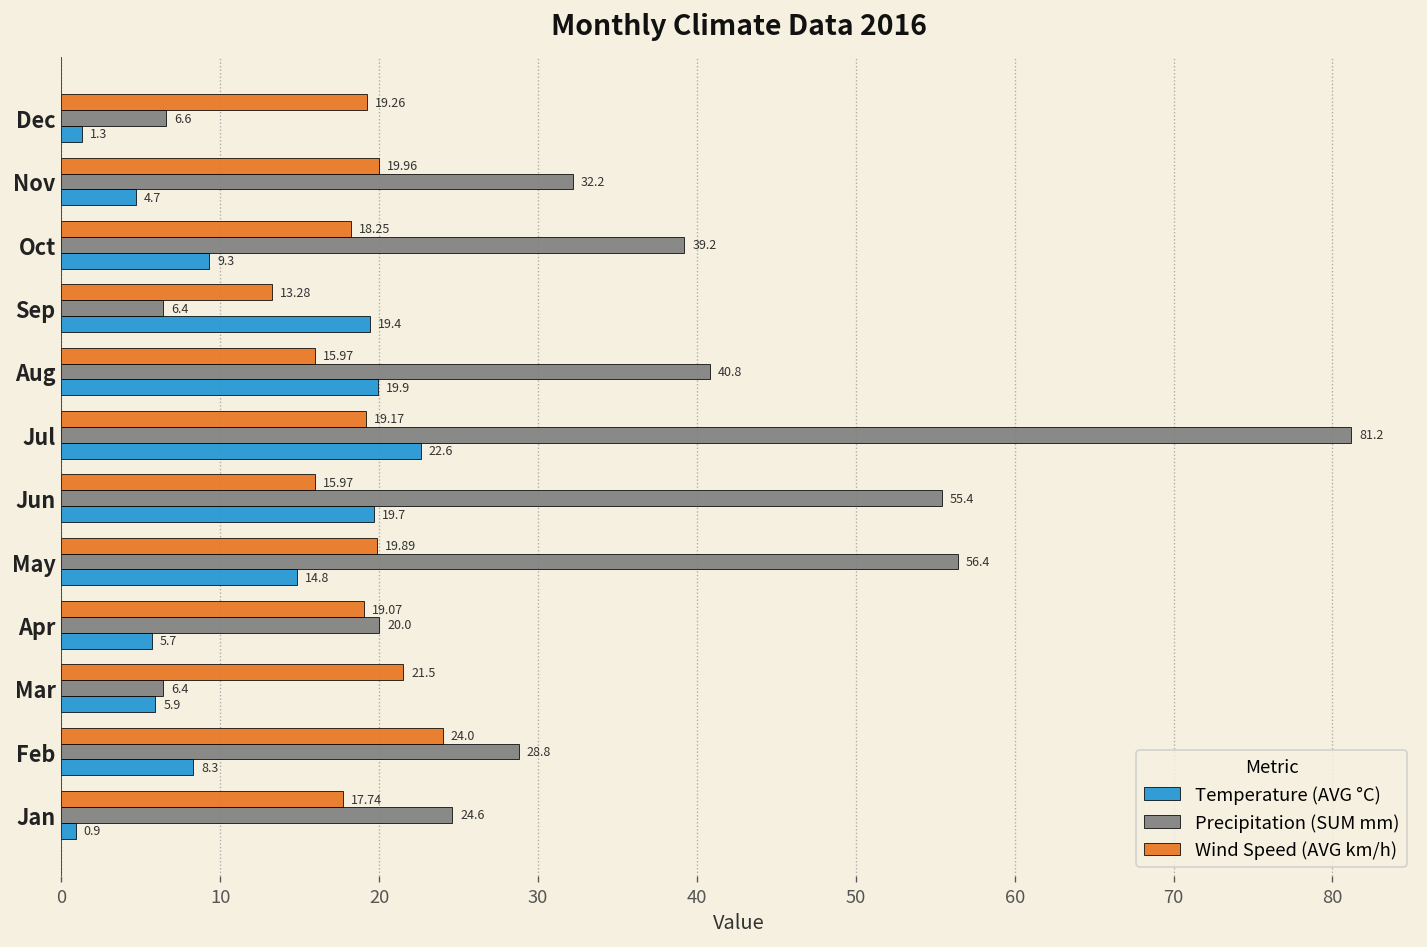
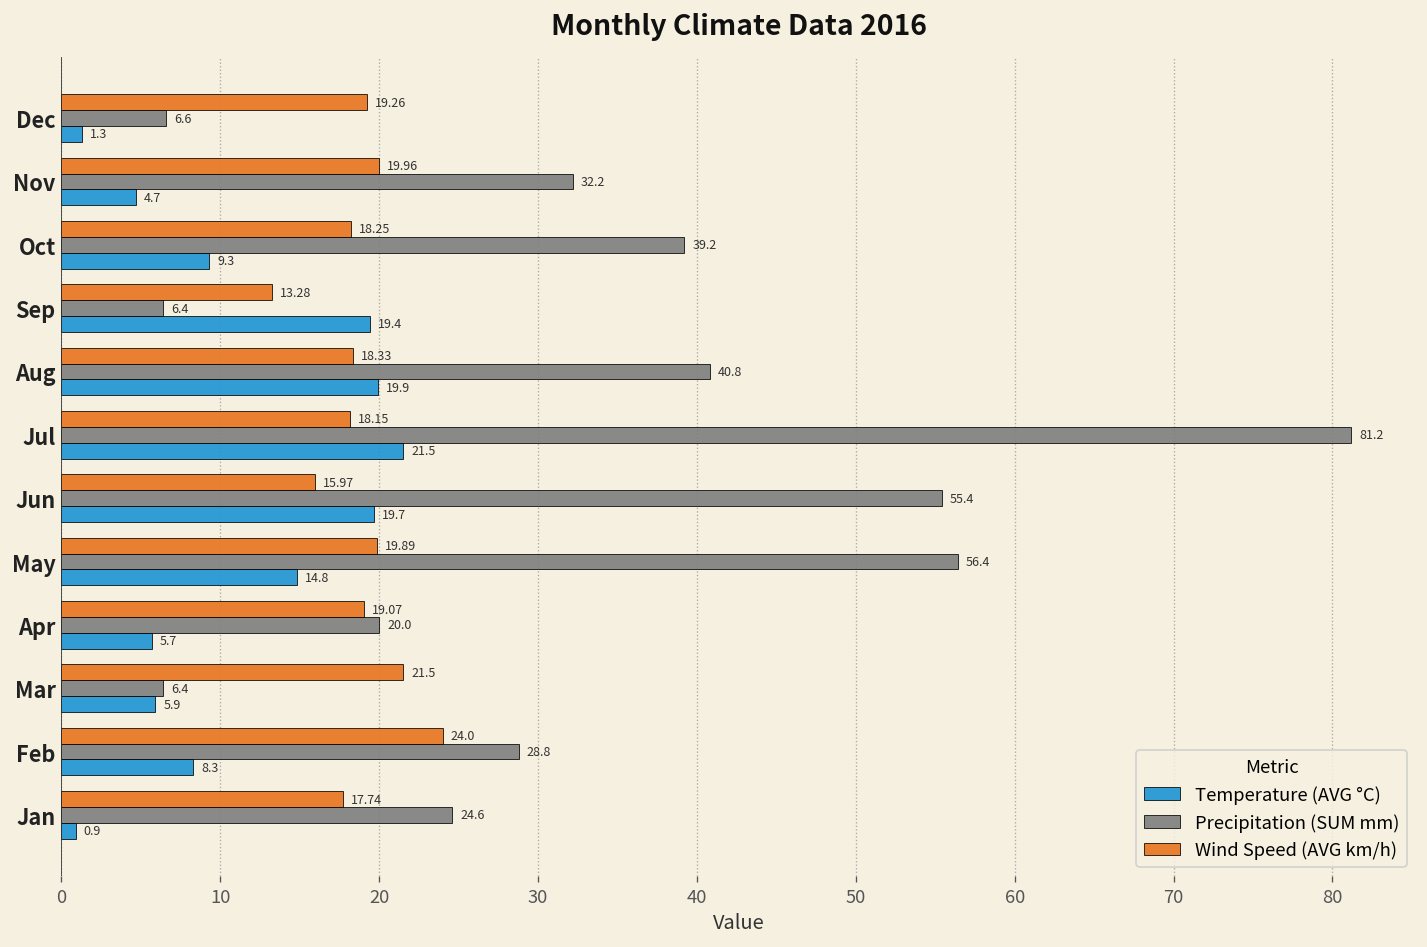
Wind Speed (AVG km/h), Aug: 15.97 -> 18.33
Wind Speed (AVG km/h), Jul: 19.17 -> 18.15
Temperature (AVG °C), Jul: 22.6 -> 21.5
